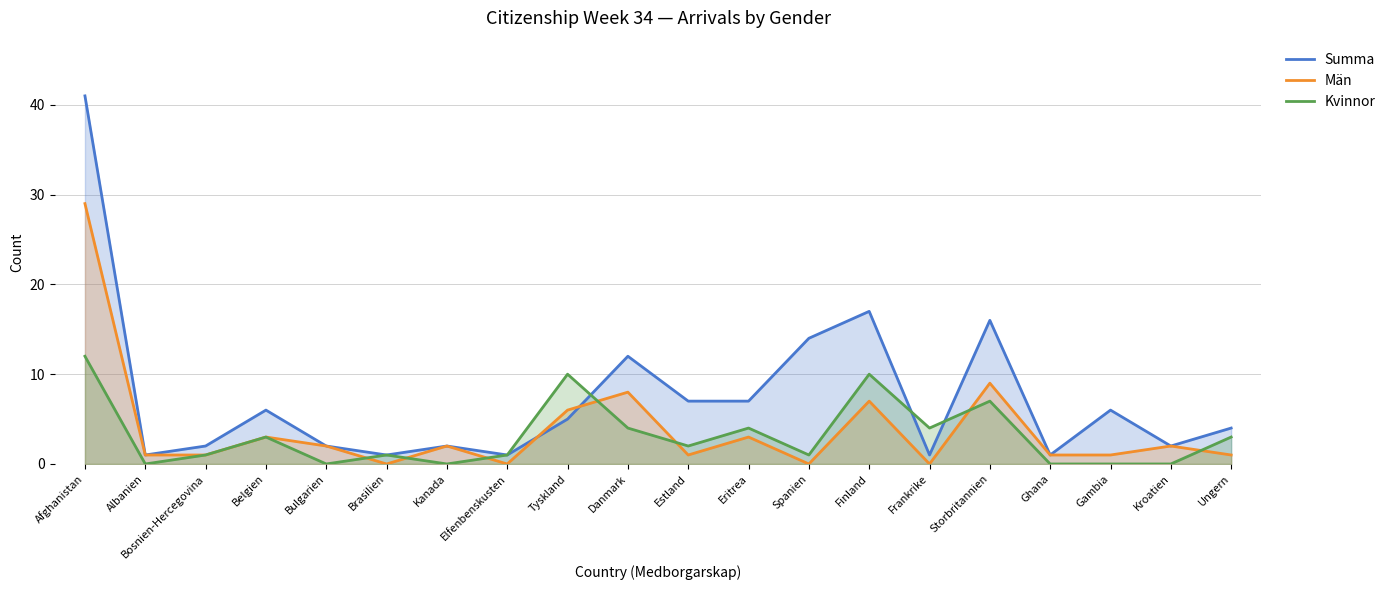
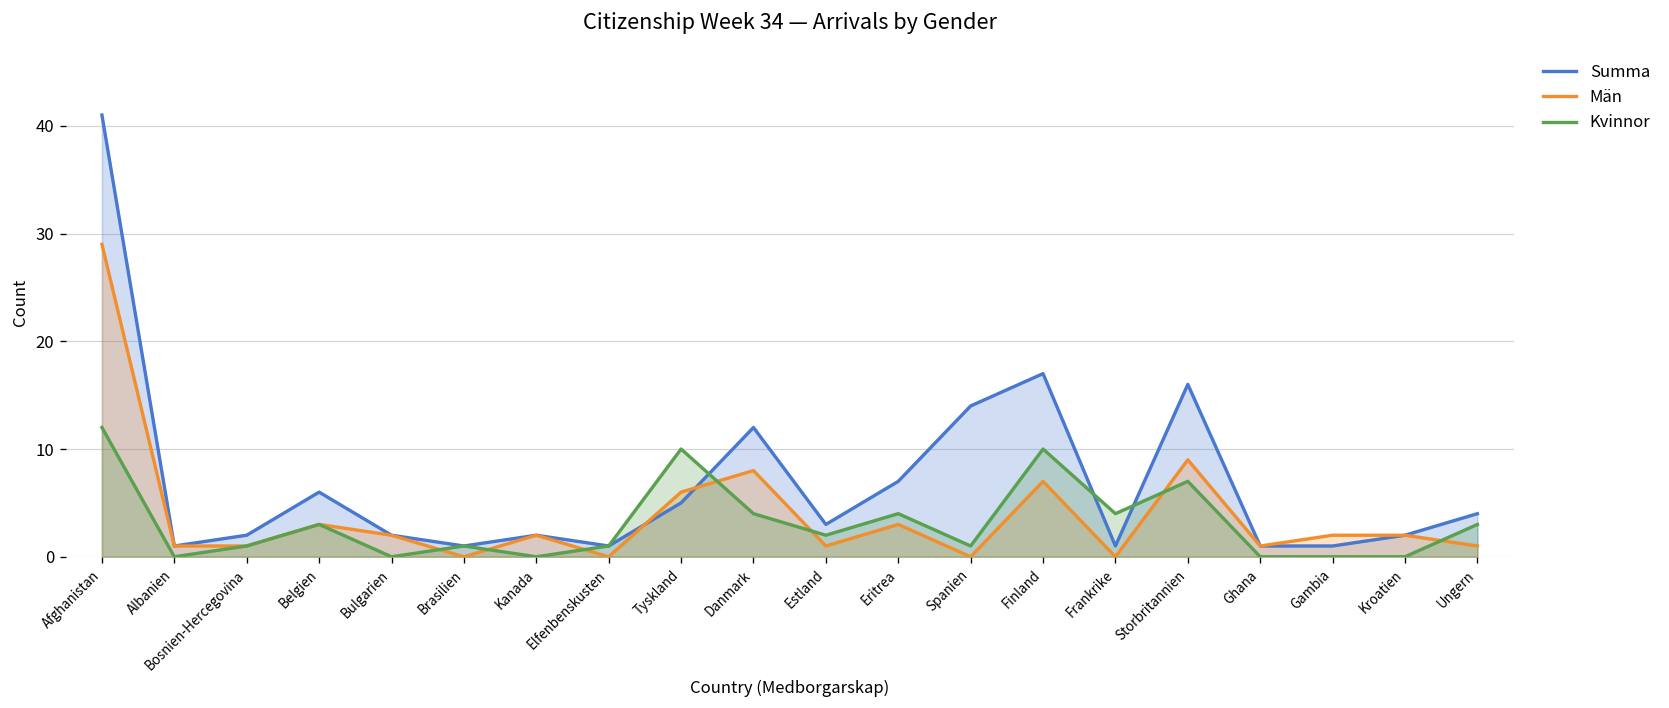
Summa, Estland: 7 -> 3
Summa, Gambia: 6 -> 1
Män, Gambia: 1 -> 2
